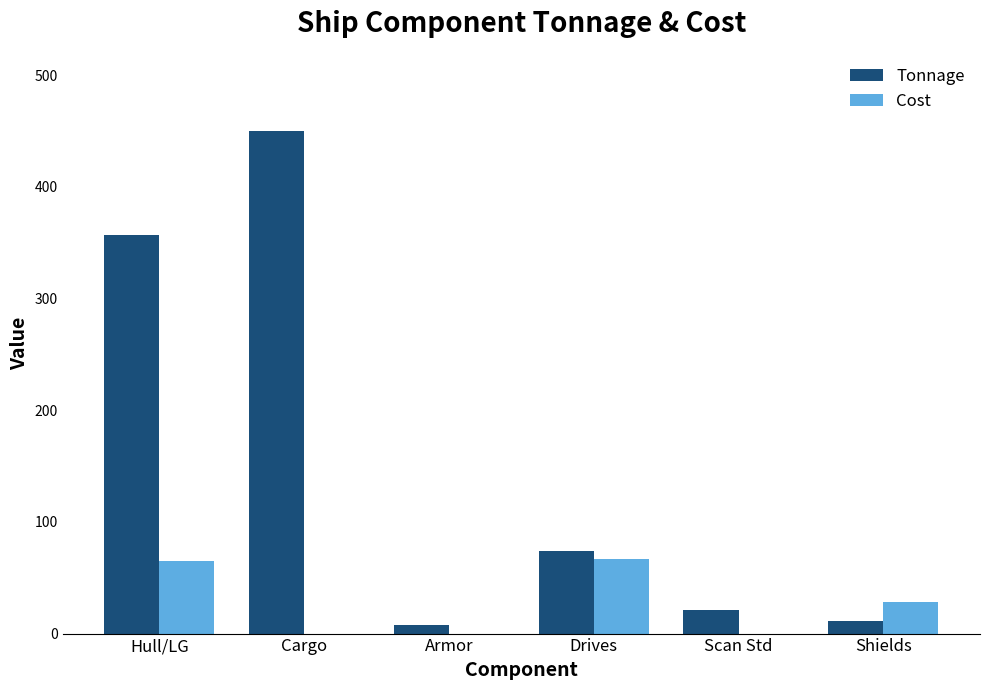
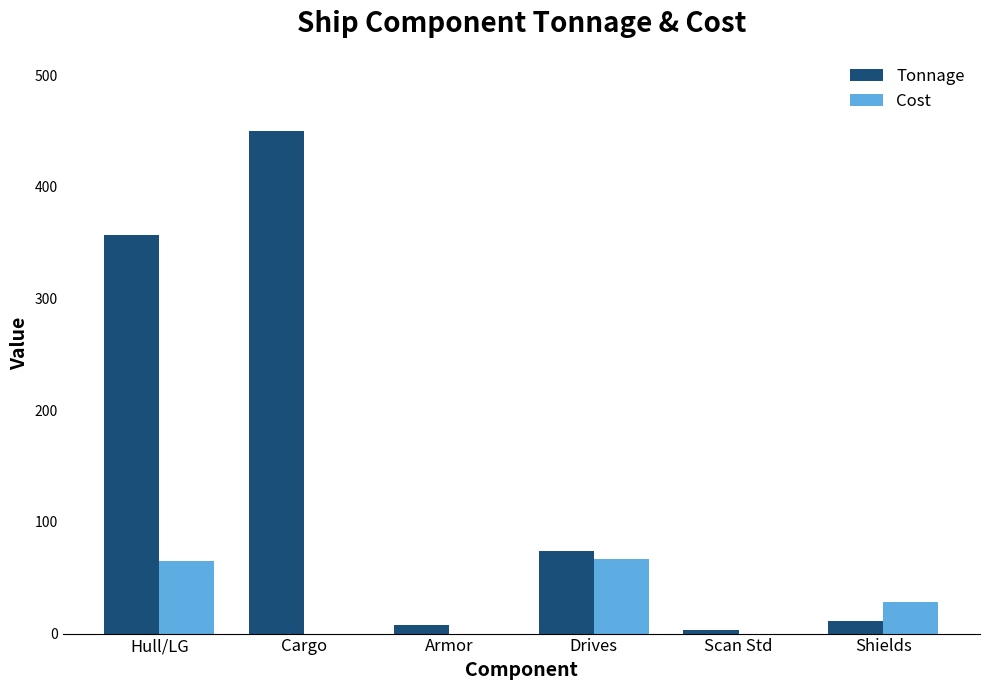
Tonnage, Scan Std: 21 -> 3
